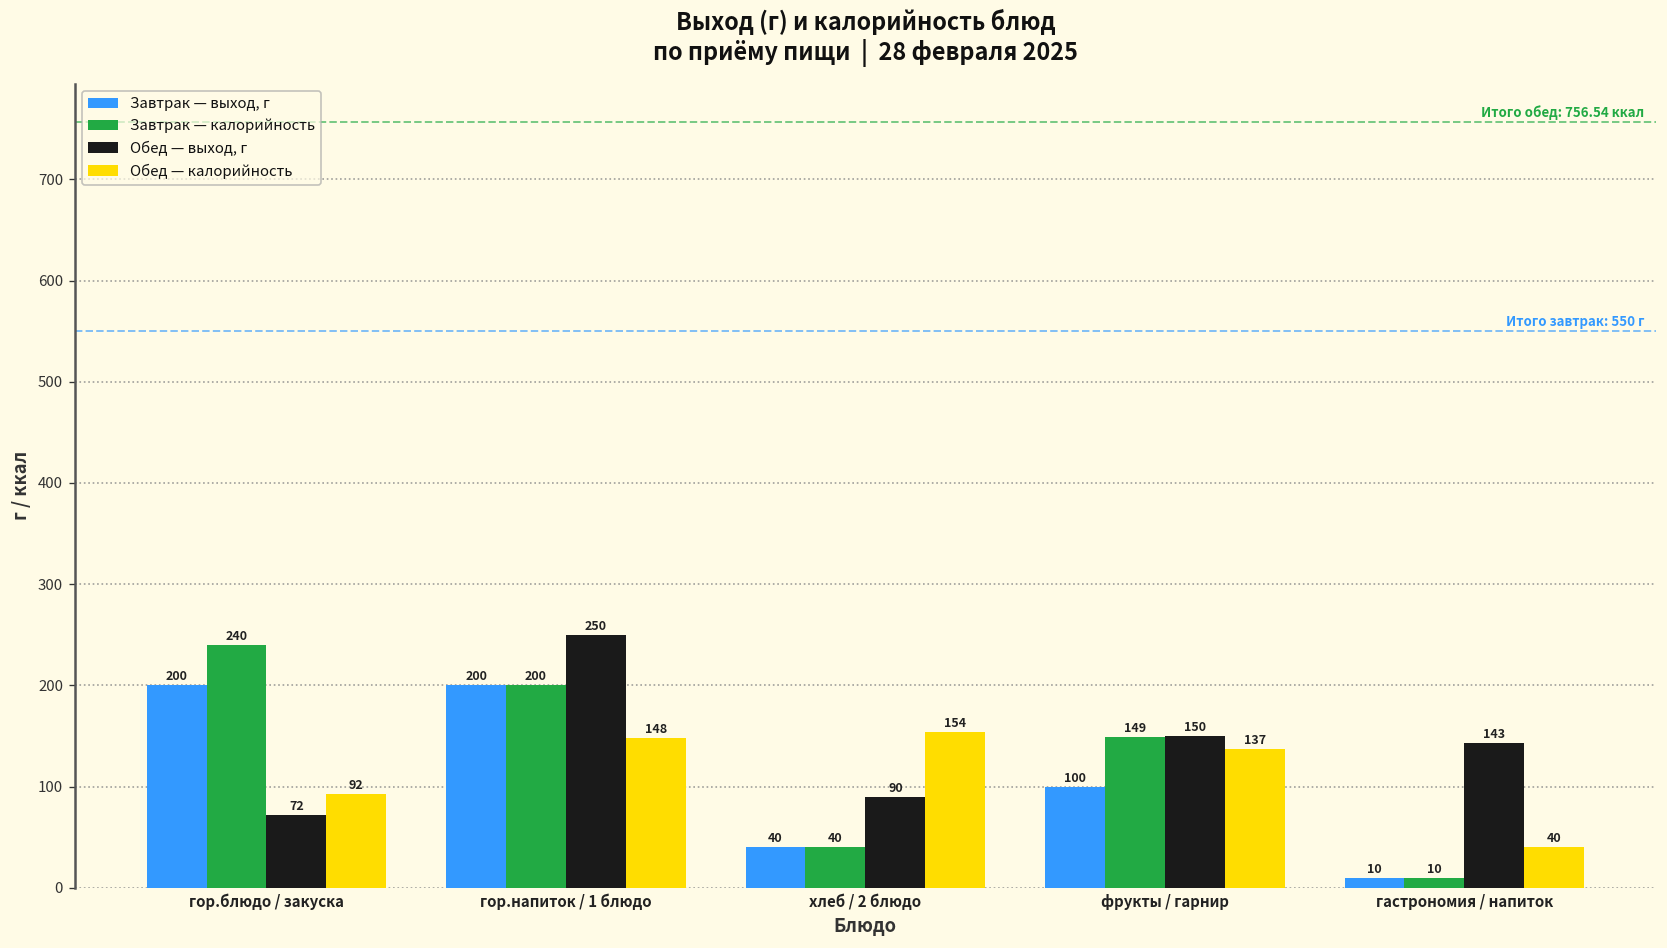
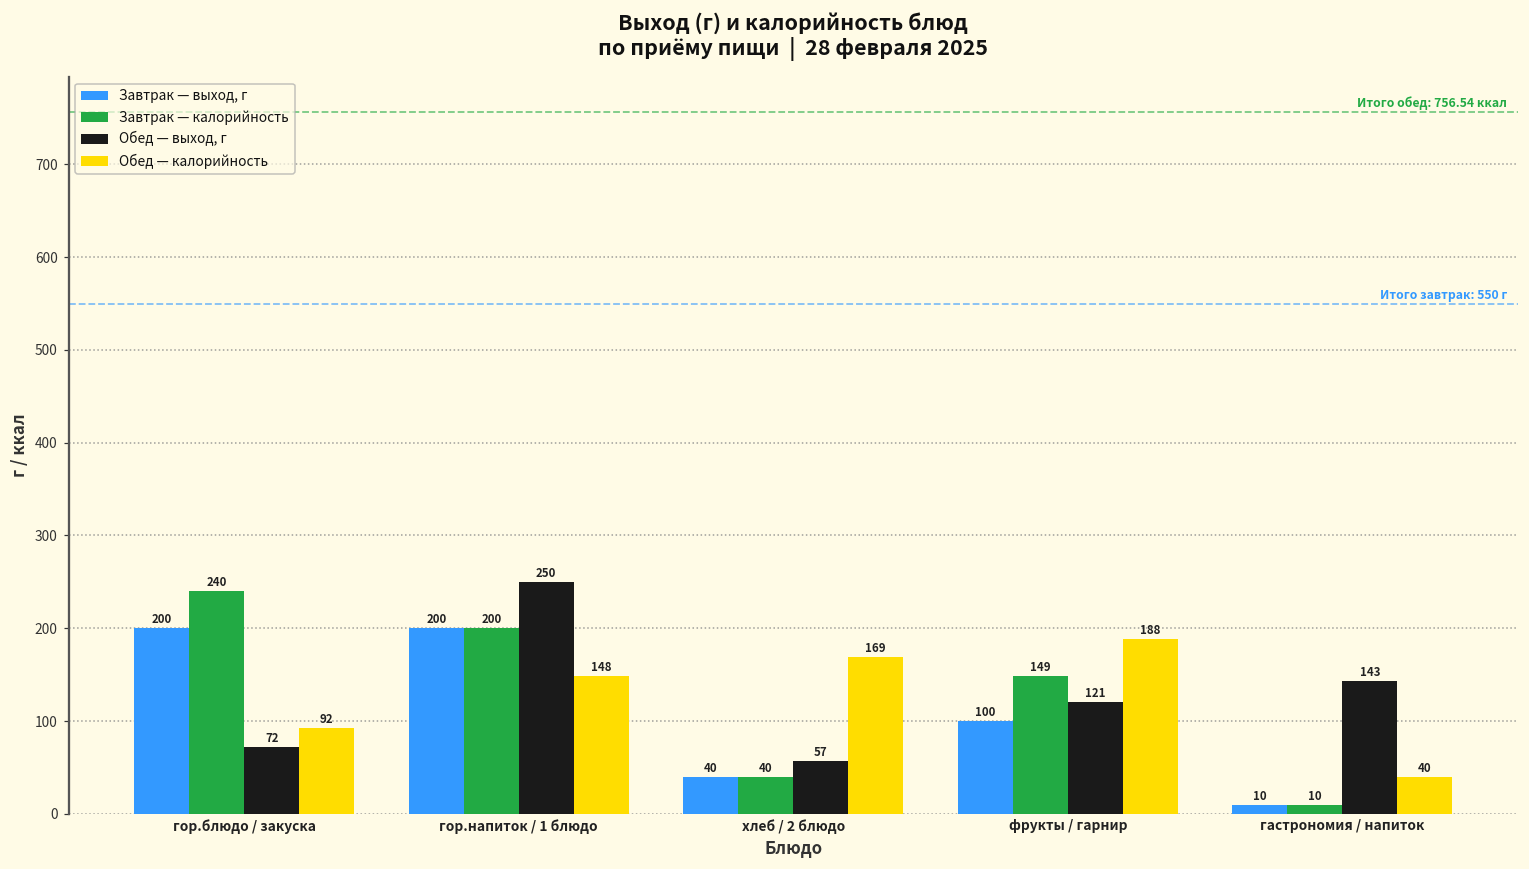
Обед — выход, г, хлеб / 2 блюдо: 90 -> 57
Обед — калорийность, хлеб / 2 блюдо: 154 -> 169
Обед — выход, г, фрукты / гарнир: 150 -> 121
Обед — калорийность, фрукты / гарнир: 137 -> 188
